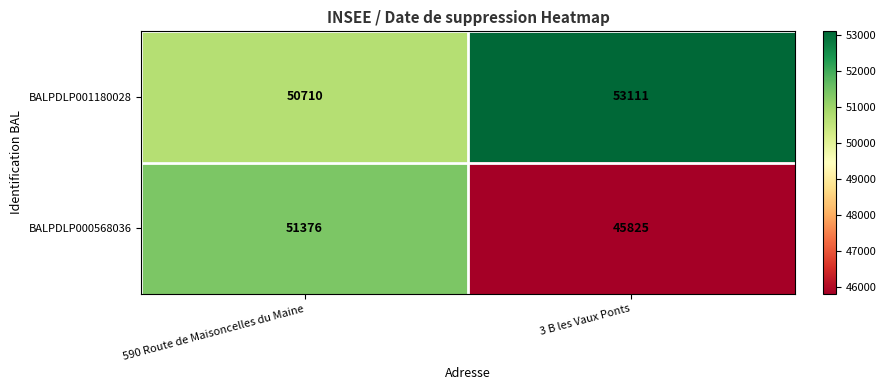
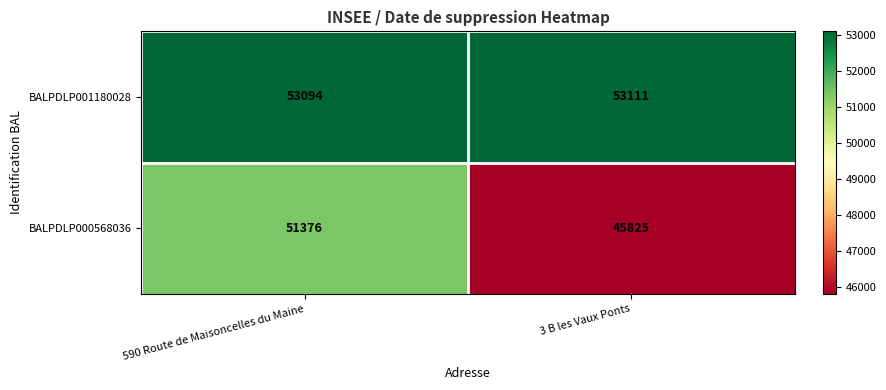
BALPDLP001180028, 590 Route de Maisoncelles du Maine: 50710 -> 53094
